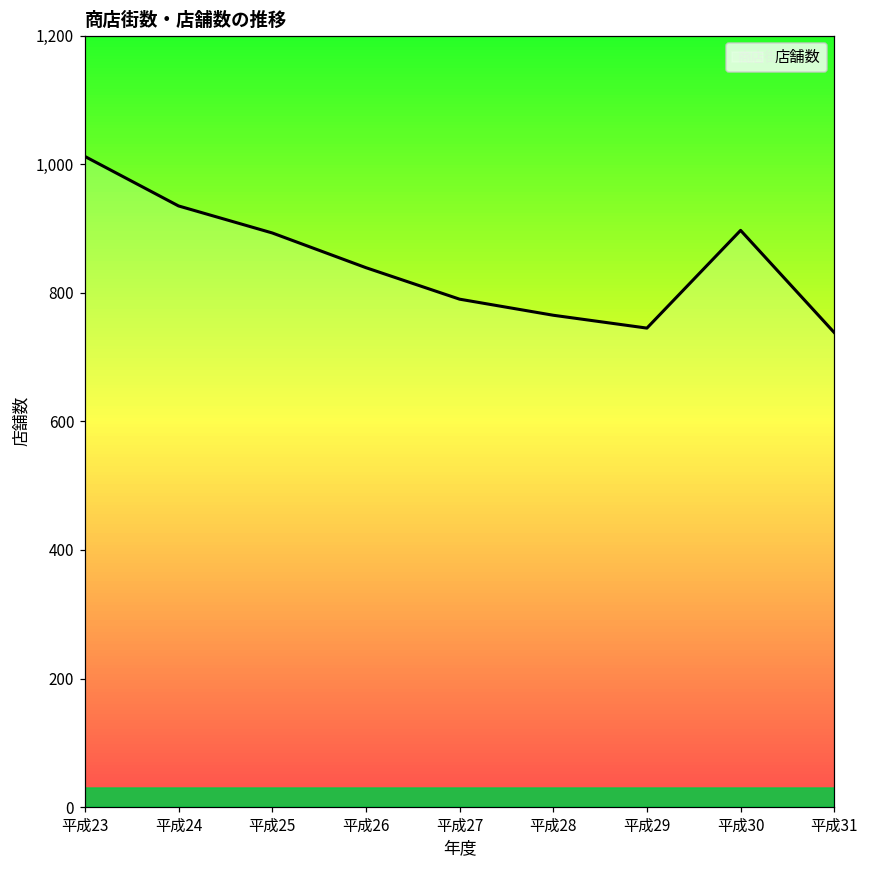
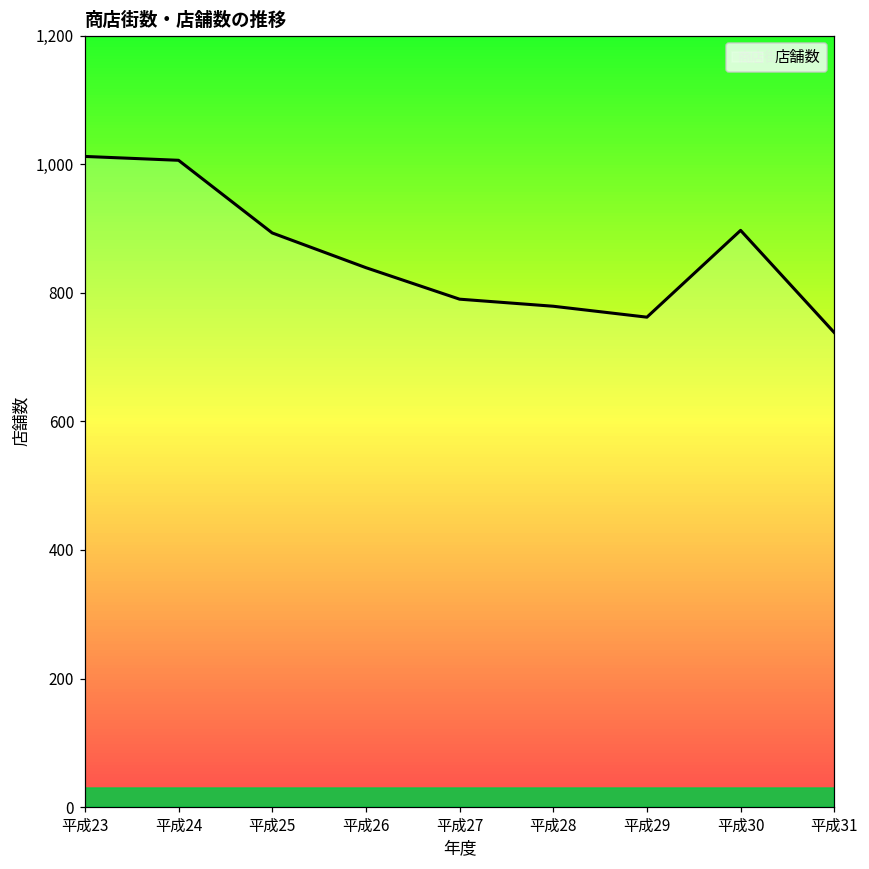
平成24: 940 -> 1,010
平成28: 770 -> 780
平成29: 750 -> 760
